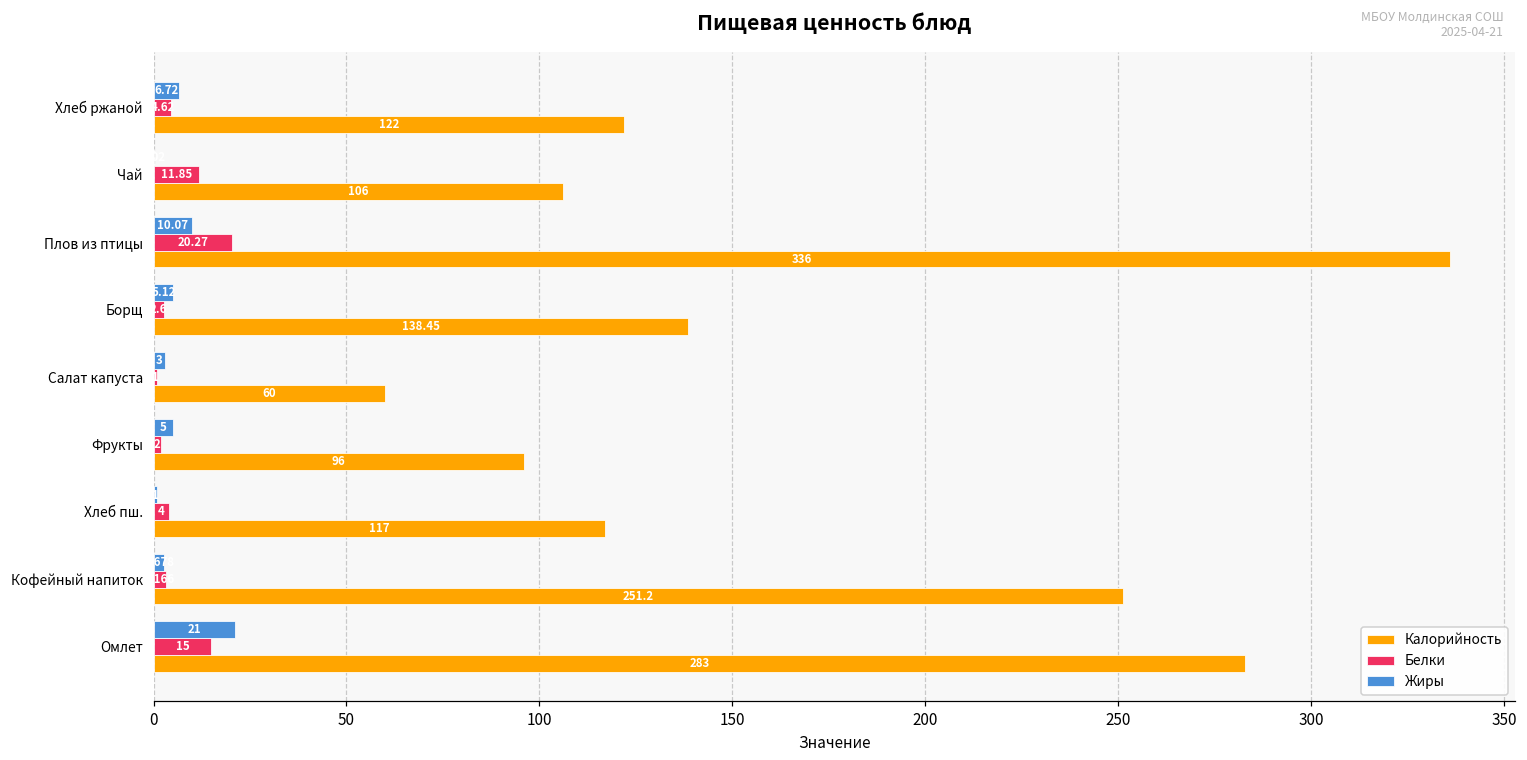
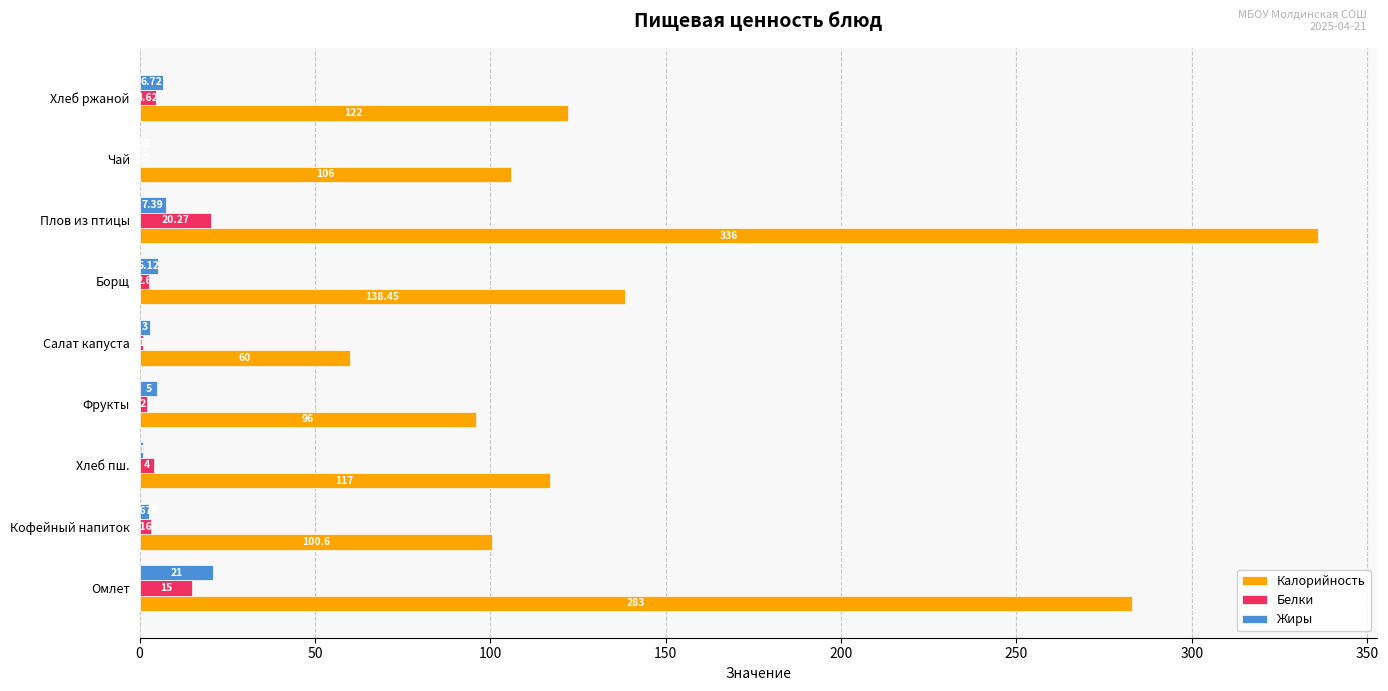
Белки, Чай: 12 -> 0
Жиры, Плов из птицы: 10.07 -> 7.39
Калорийность, Кофейный напиток: 251.2 -> 100.6
